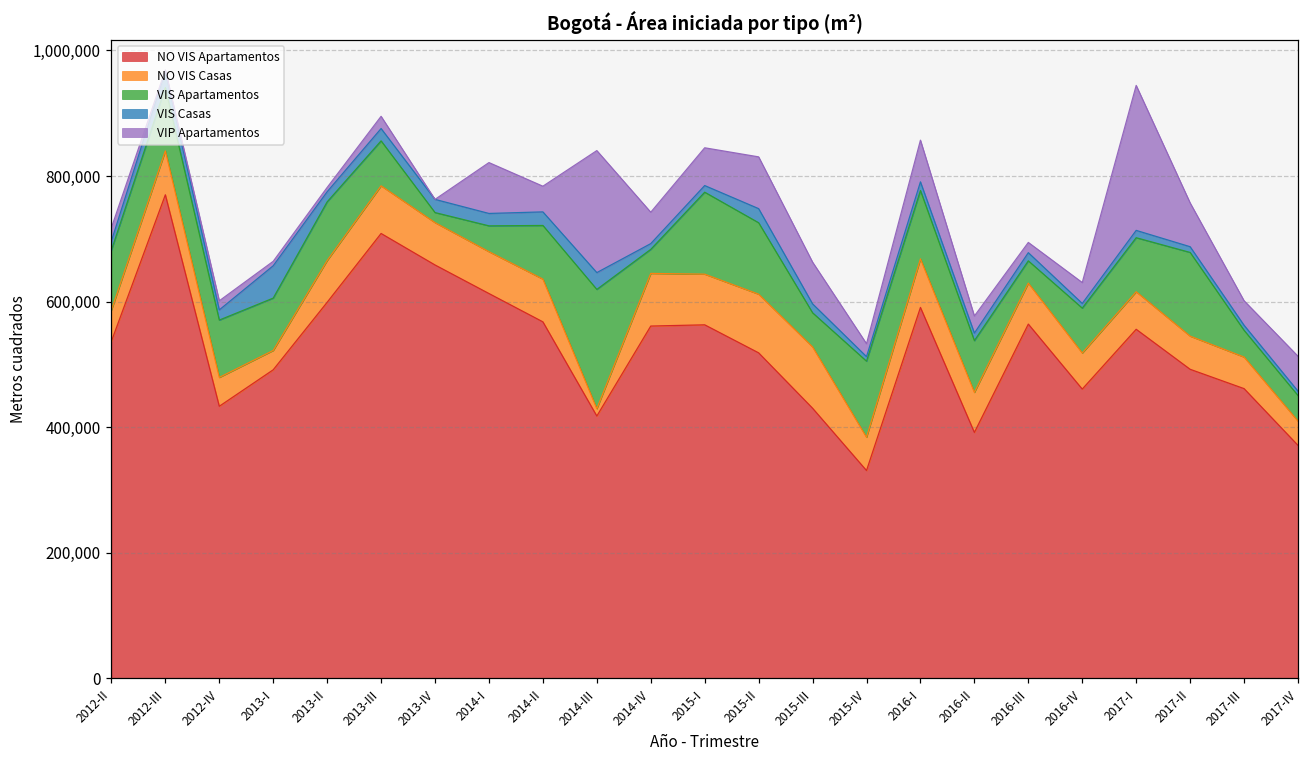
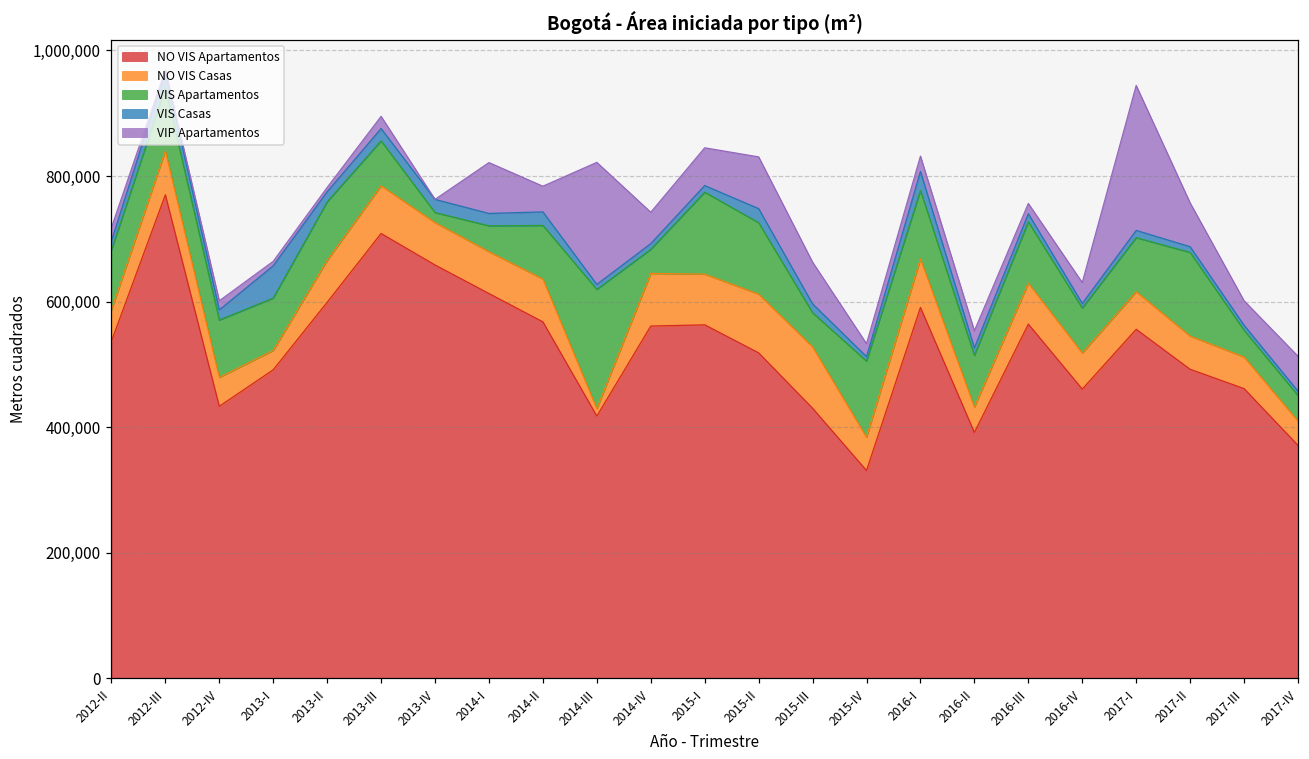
VIS Casas, 2014-III: 30,000 -> 10,000
VIS Casas, 2016-I: 10,000 -> 30,000
VIP Apartamentos, 2016-I: 70,000 -> 20,000
NO VIS Casas, 2016-II: 60,000 -> 40,000
VIS Apartamentos, 2016-III: 40,000 -> 100,000
